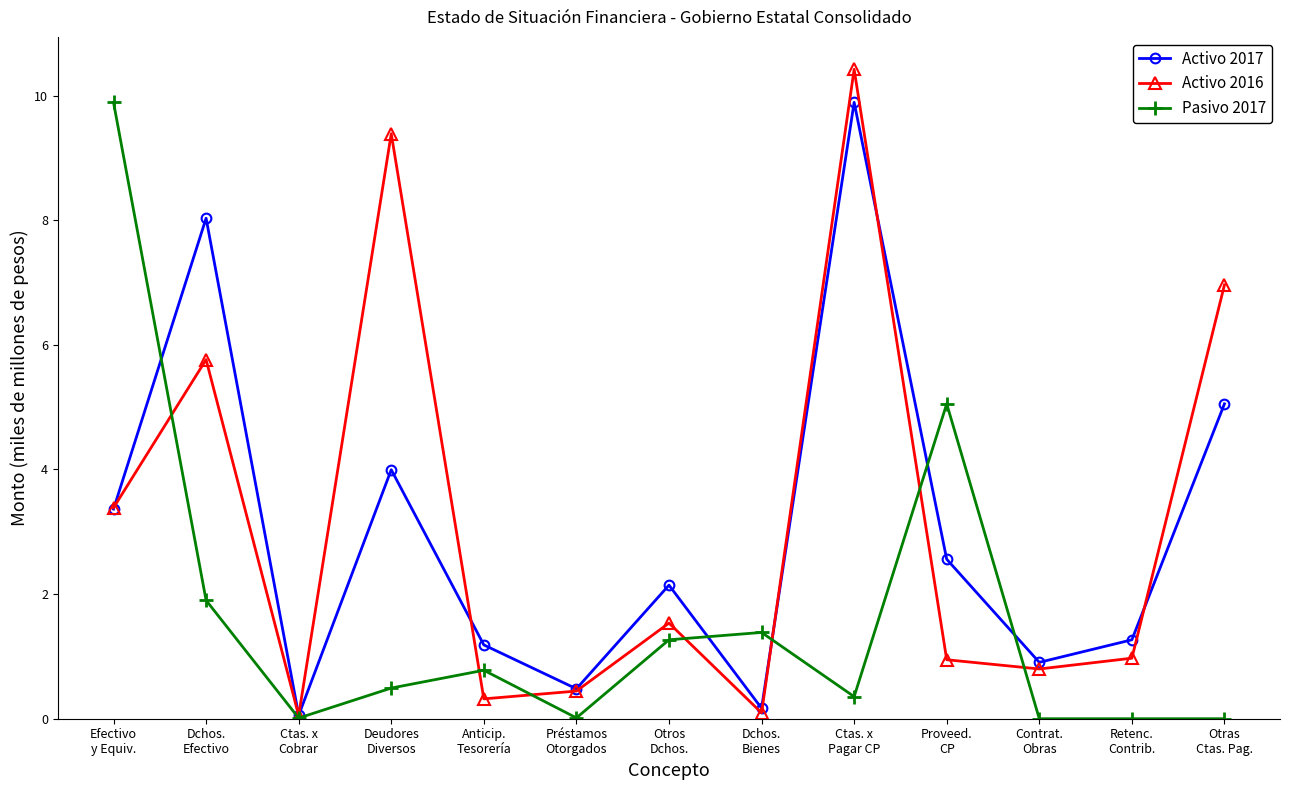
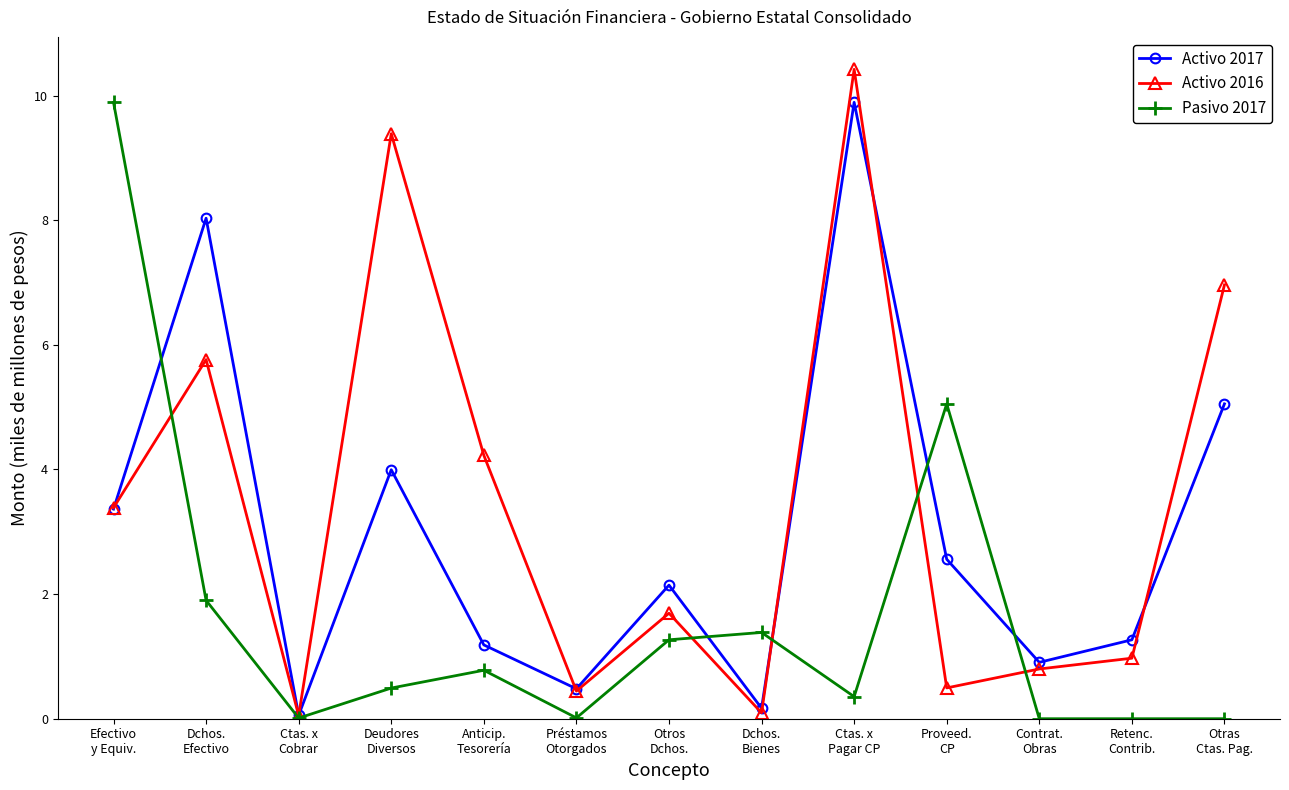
Activo 2016, Anticip. Tesorería: 0.3 -> 4.2
Activo 2016, Otros Dchos.: 1.5 -> 1.7
Activo 2016, Proveed. CP: 0.9 -> 0.5
